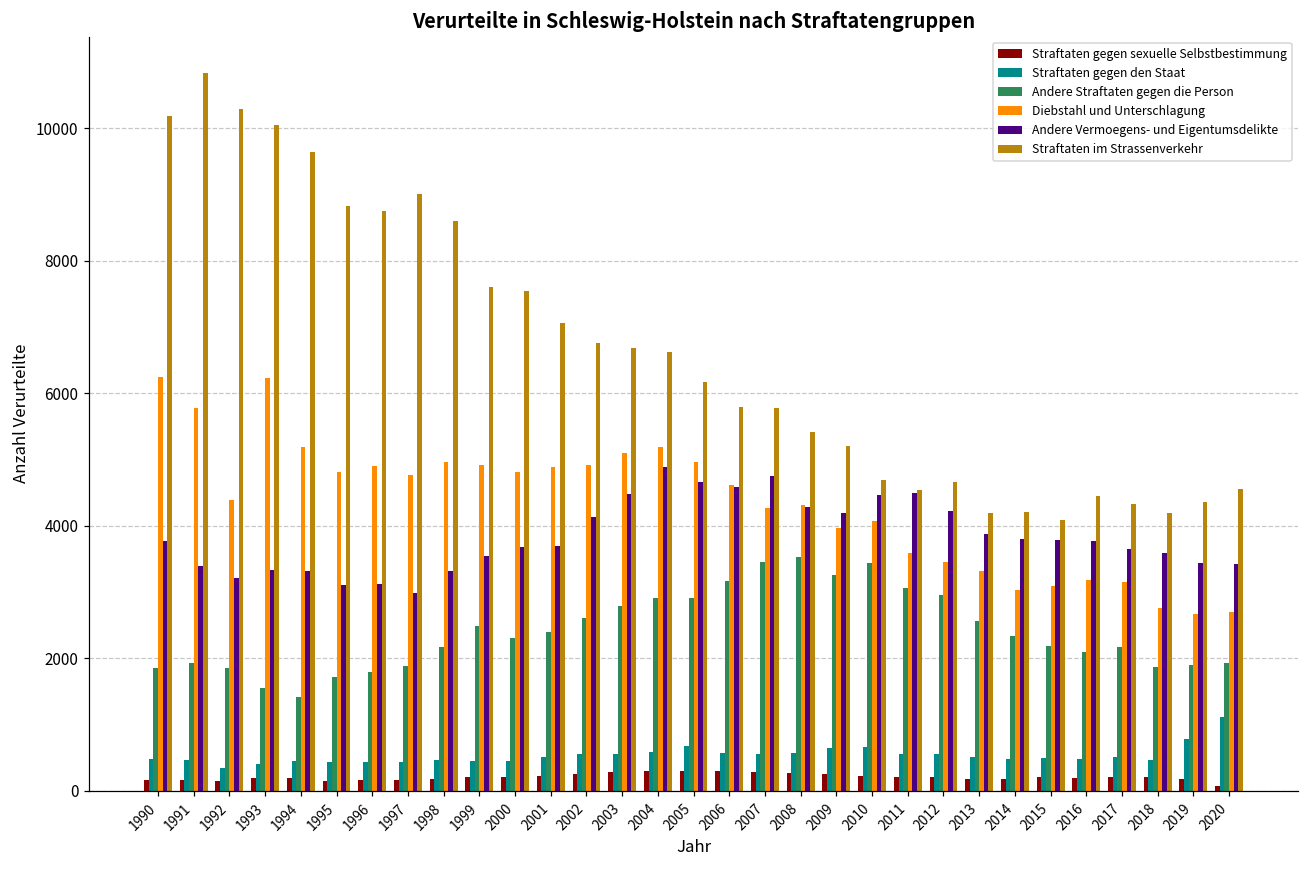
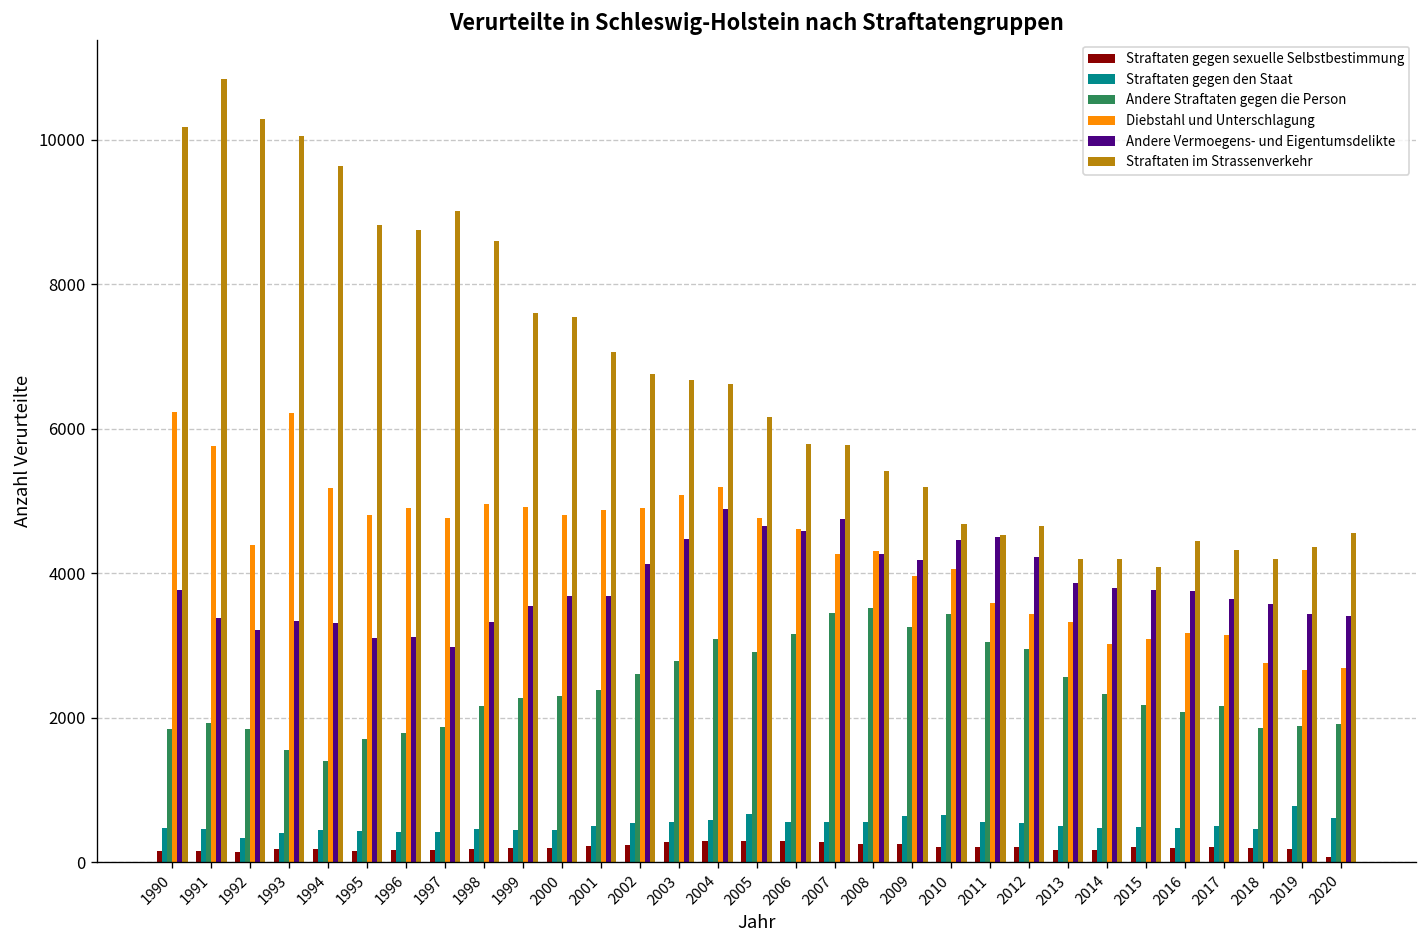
Andere Straftaten gegen die Person, 1999: 2500 -> 2300
Andere Straftaten gegen die Person, 2004: 2900 -> 3100
Diebstahl und Unterschlagung, 2005: 5000 -> 4800
Straftaten gegen den Staat, 2020: 1100 -> 600
